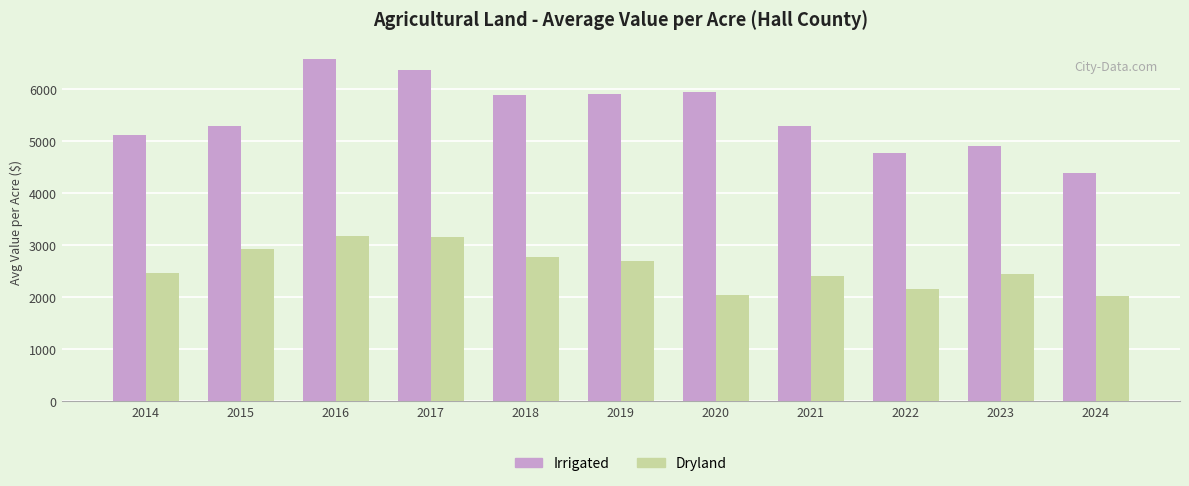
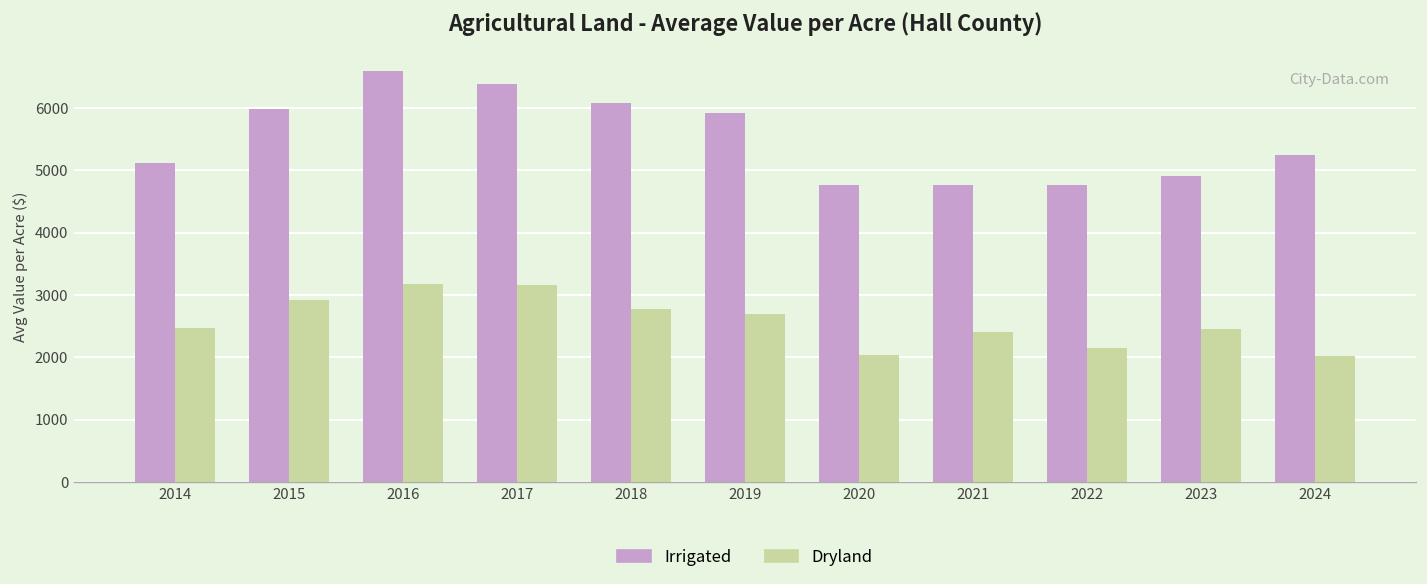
Irrigated, 2015: 5300 -> 6000
Irrigated, 2018: 5900 -> 6100
Irrigated, 2020: 5900 -> 4800
Irrigated, 2021: 5300 -> 4800
Irrigated, 2024: 4400 -> 5200
